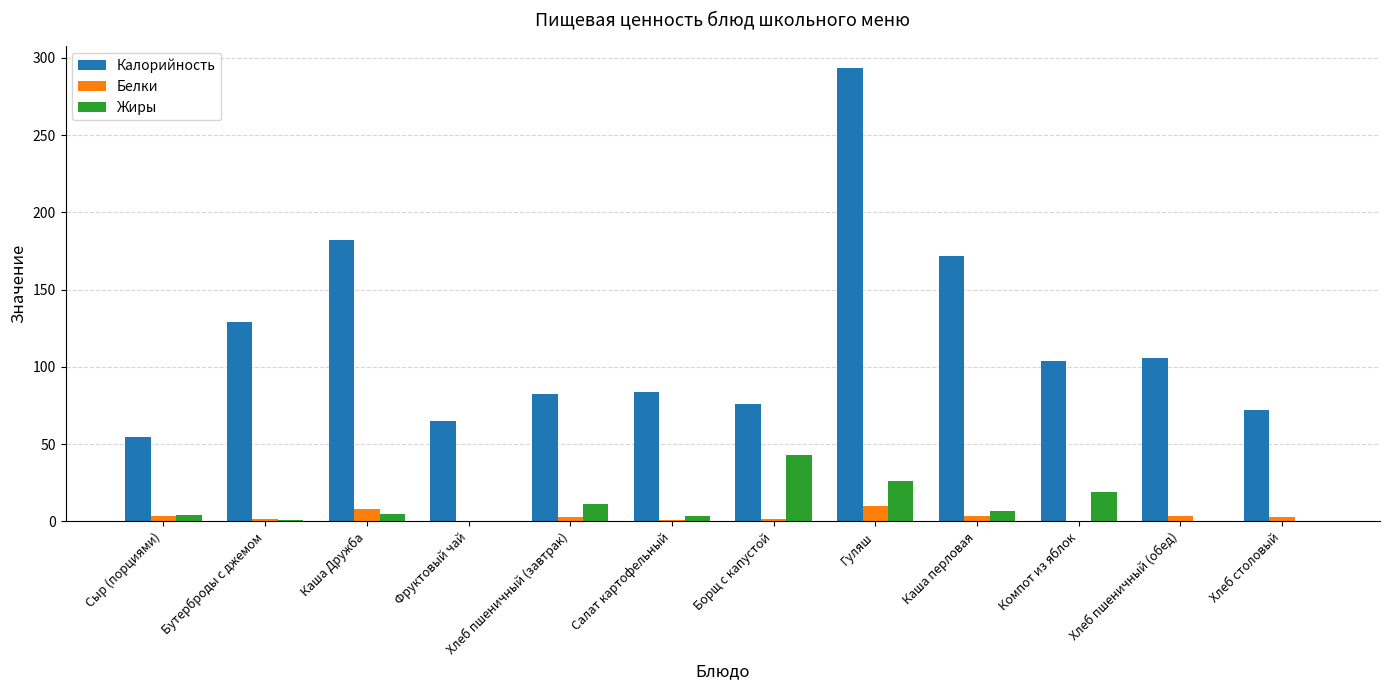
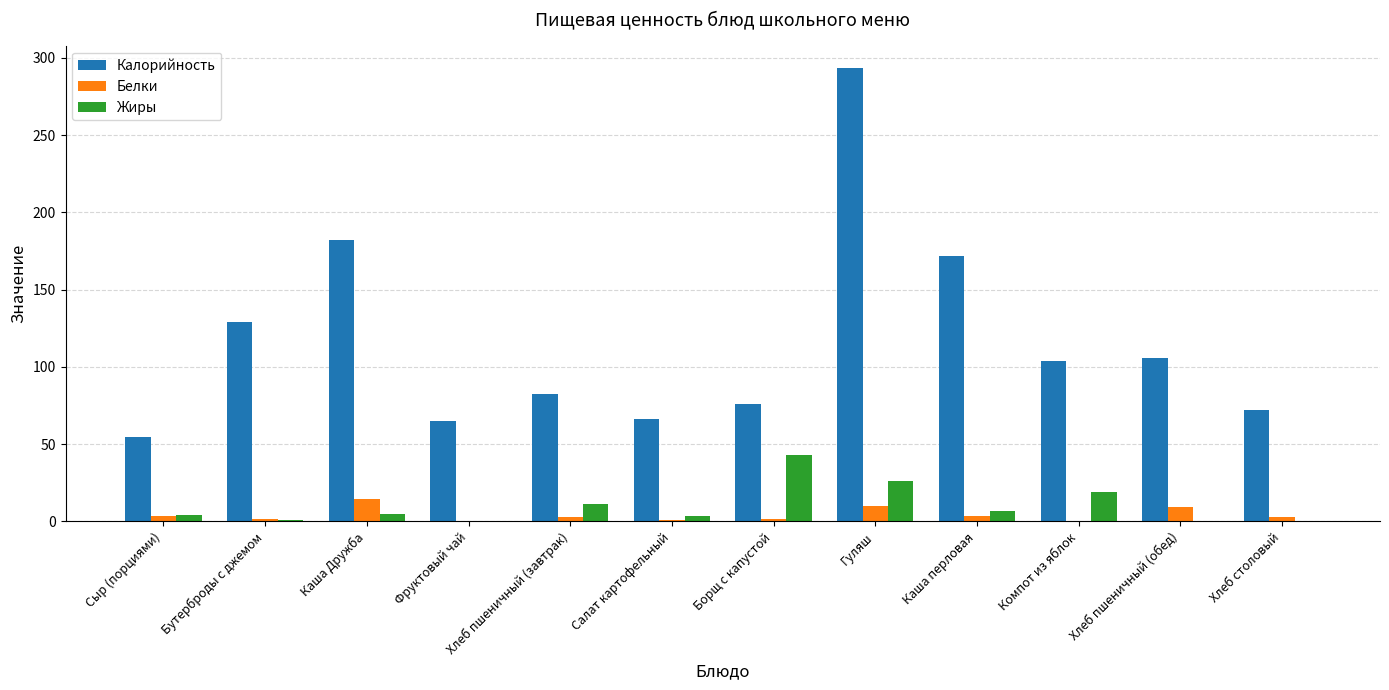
Белки, Каша Дружба: 8 -> 15
Калорийность, Салат картофельный: 84 -> 66
Белки, Хлеб пшеничный (обед): 3 -> 9
